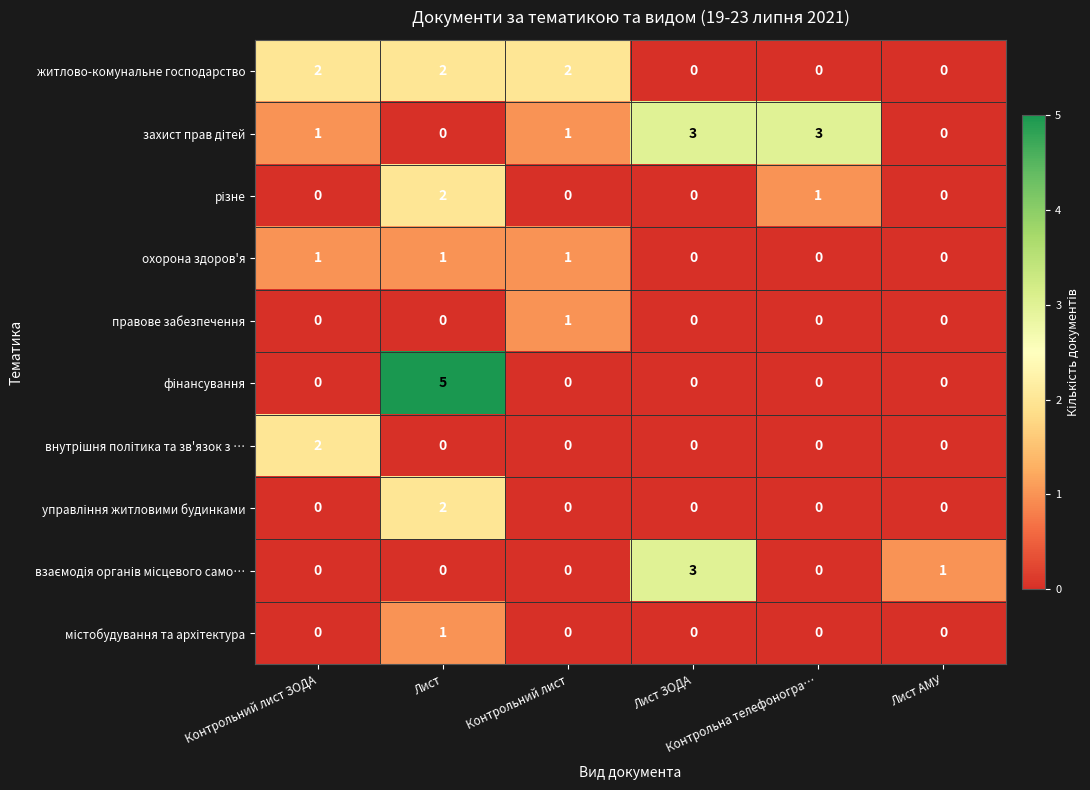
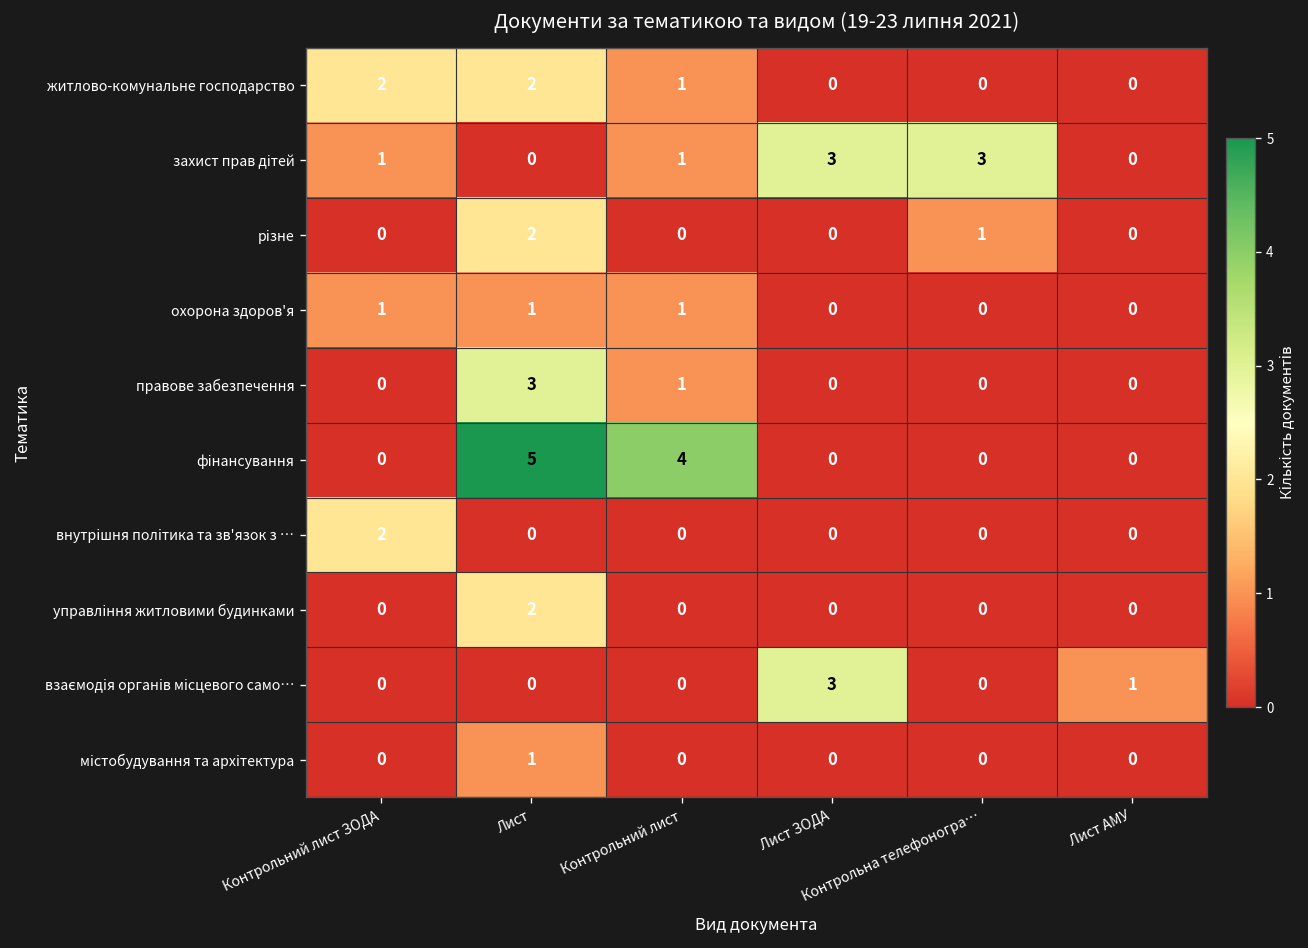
житлово-комунальне господарство, Контрольний лист: 2 -> 1
правове забезпечення, Лист: 0 -> 3
фінансування, Контрольний лист: 0 -> 4
